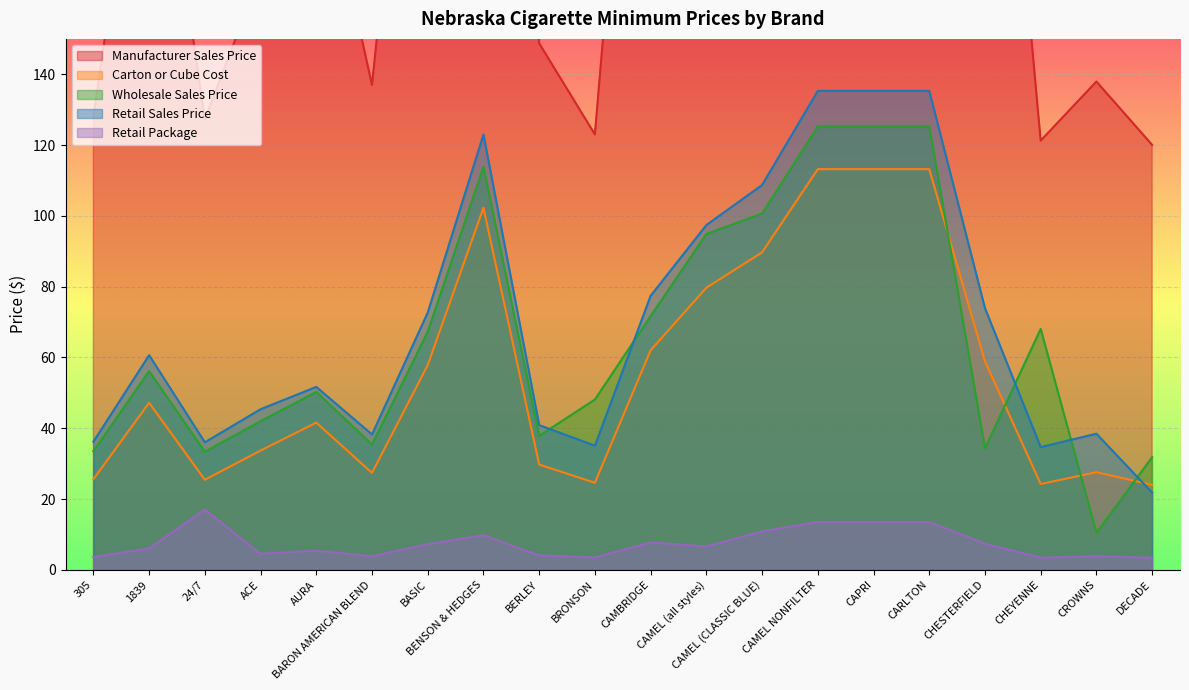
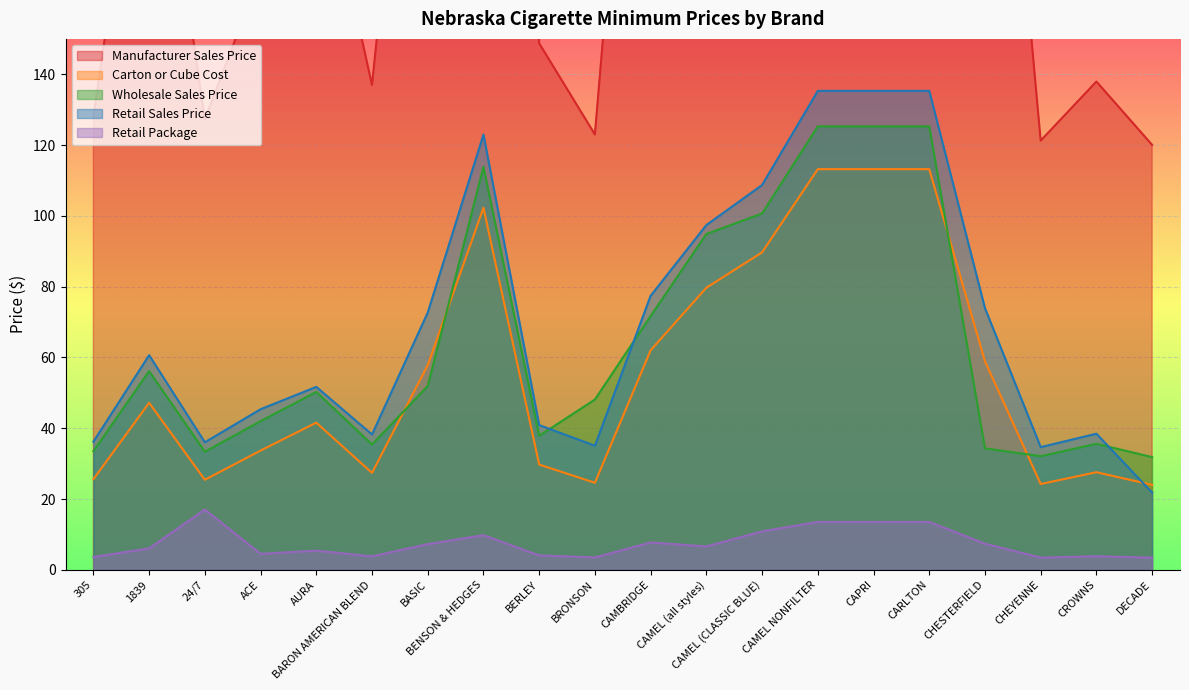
Wholesale Sales Price, BASIC: 67 -> 52
Wholesale Sales Price, CHEYENNE: 68 -> 32
Wholesale Sales Price, CROWNS: 10 -> 36
